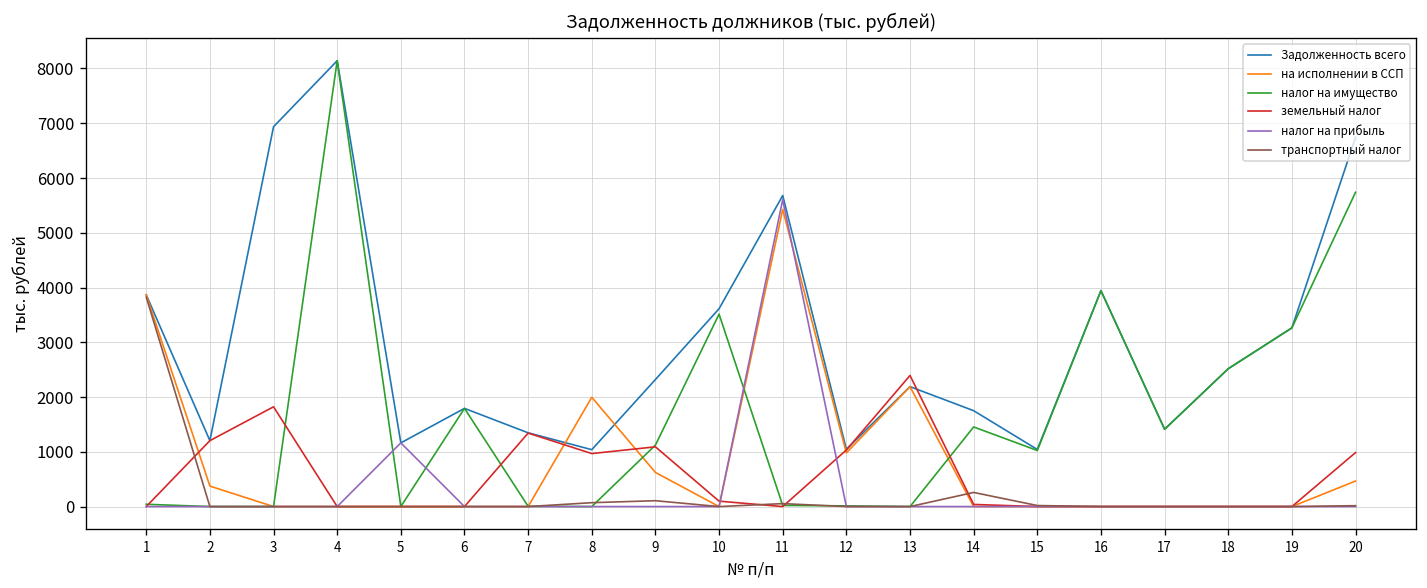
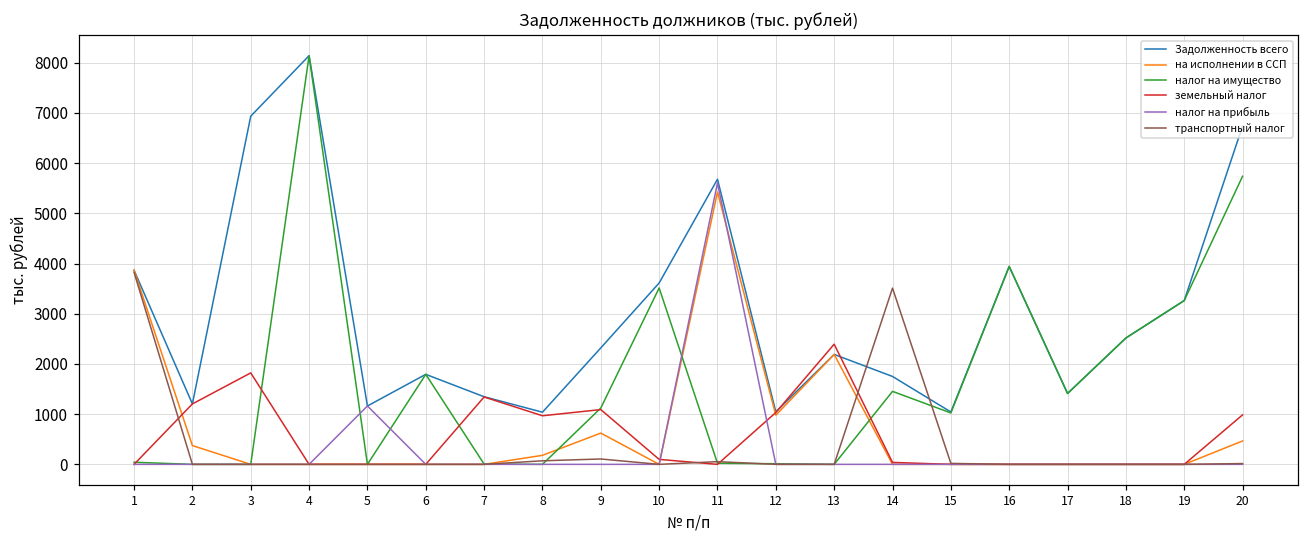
на исполнении в ССП, 8: 2000 -> 200
транспортный налог, 14: 300 -> 3500
